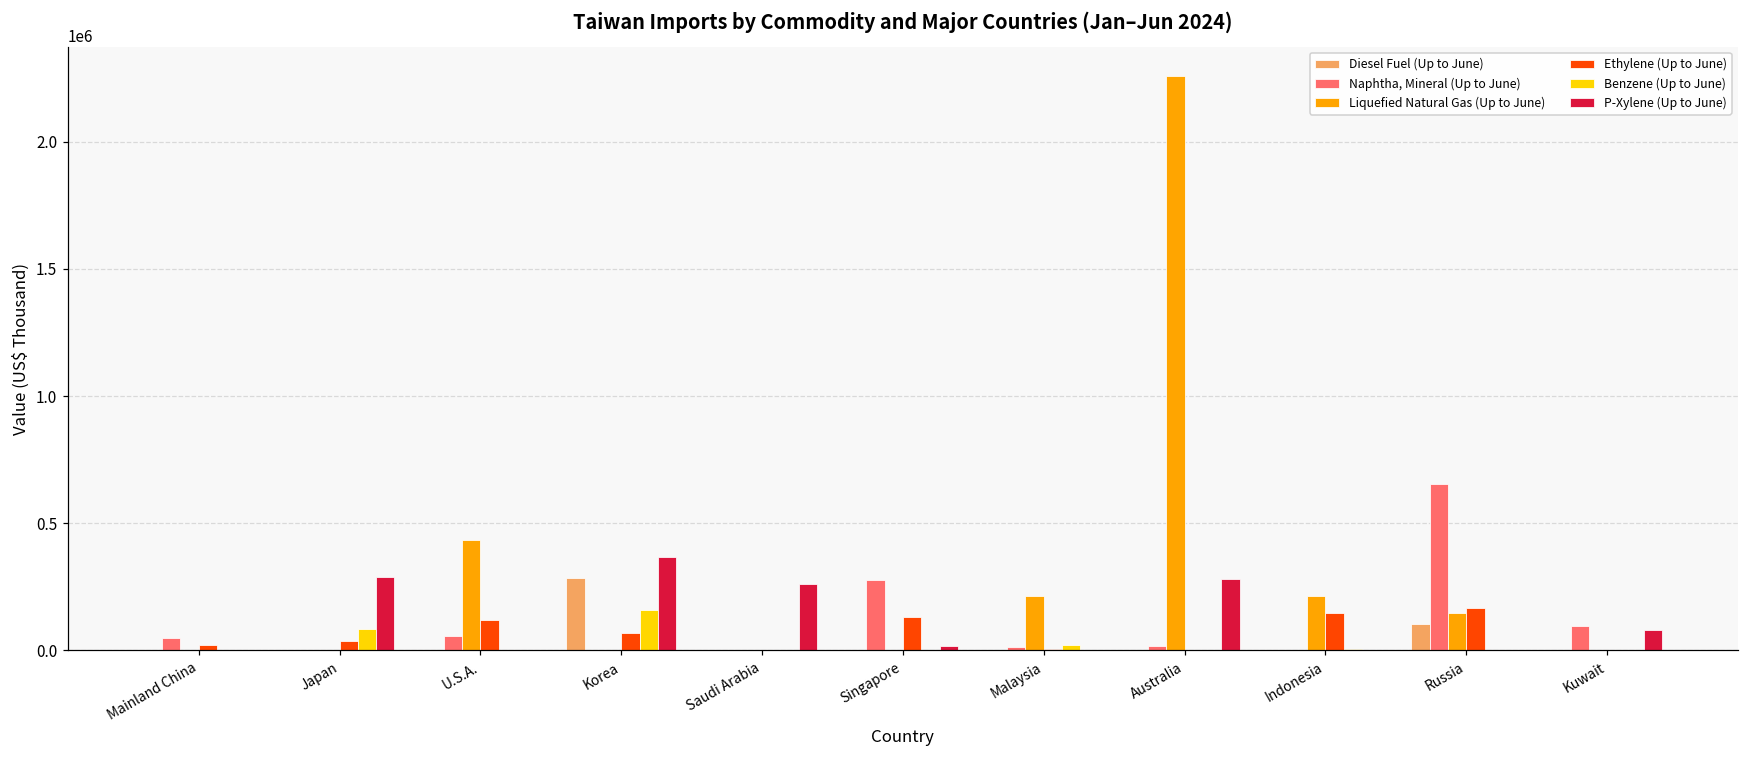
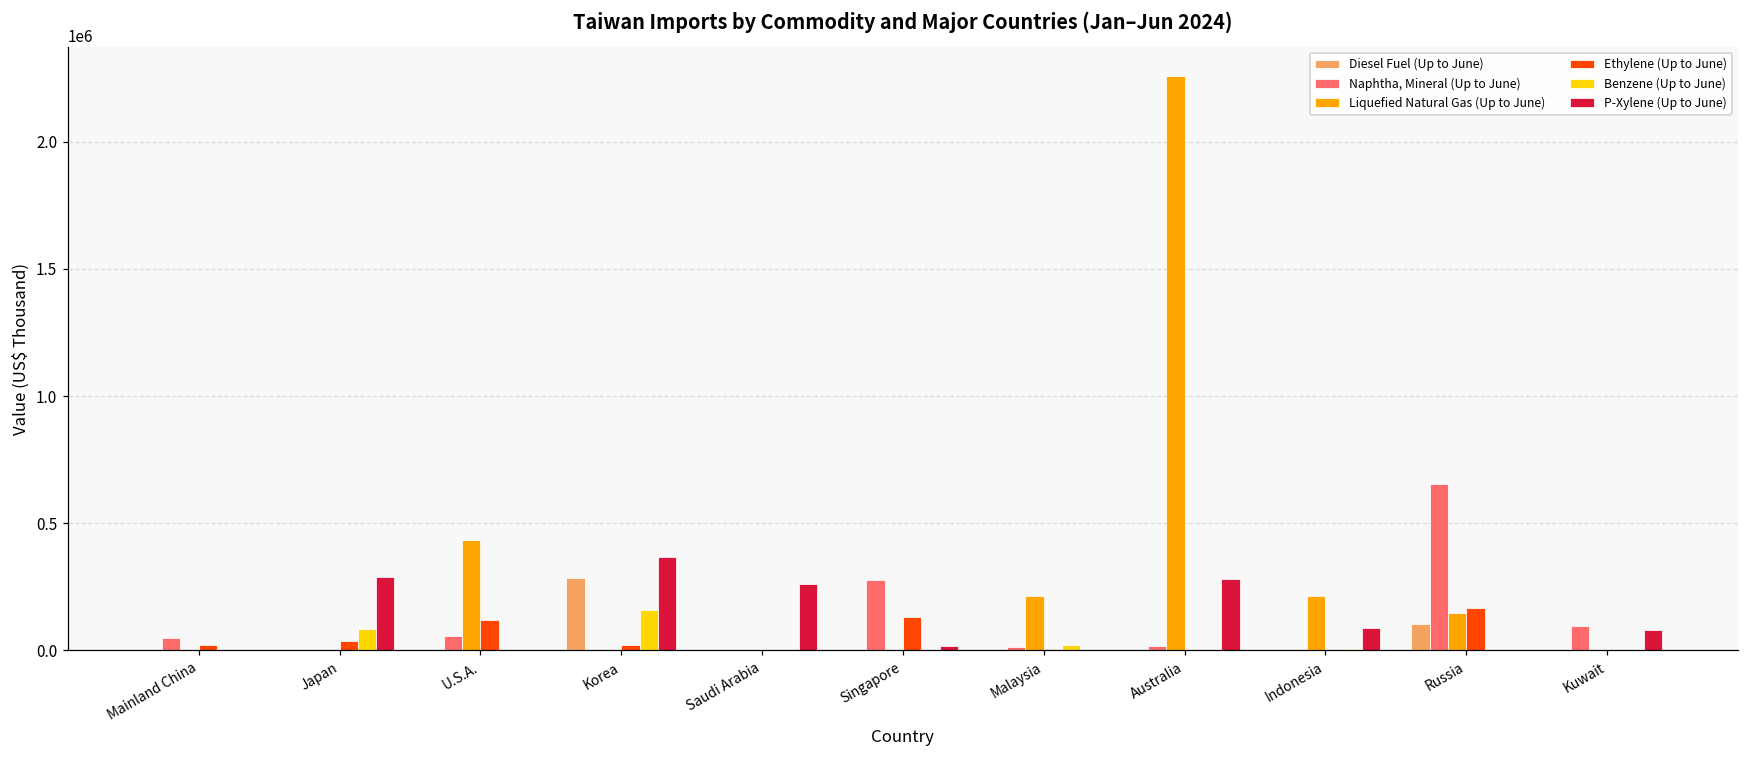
Ethylene (Up to June), Korea: 70000 -> 20000
Ethylene (Up to June), Indonesia: 150000 -> 0
P-Xylene (Up to June), Indonesia: 0 -> 90000
